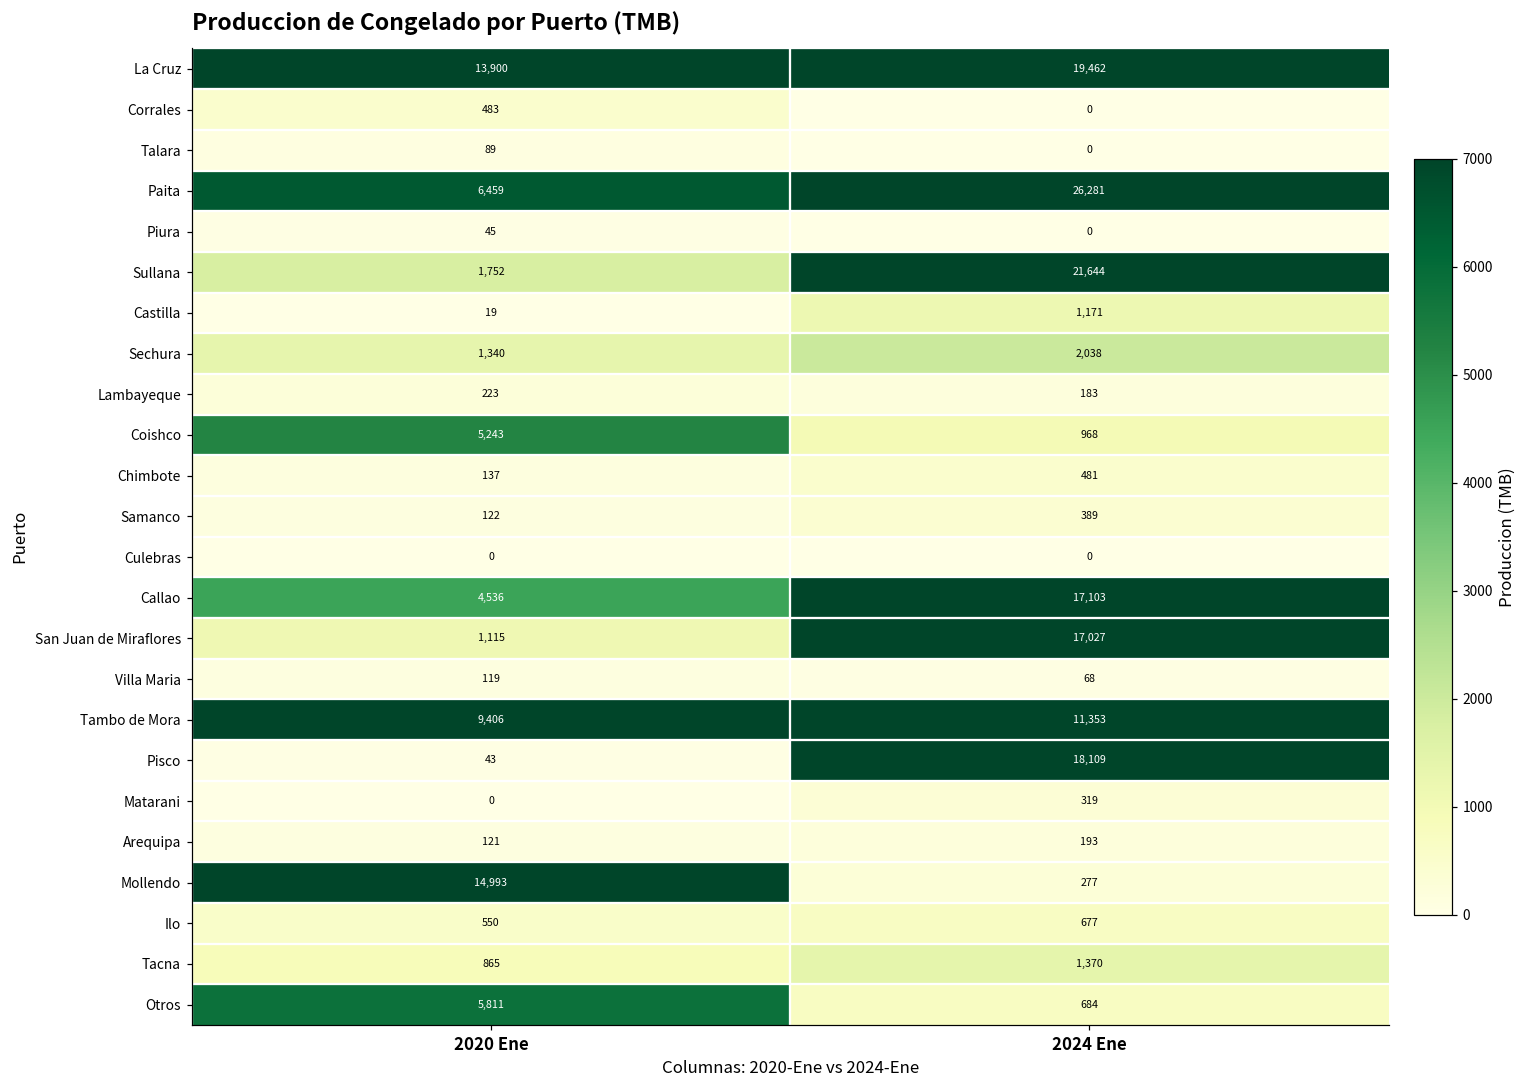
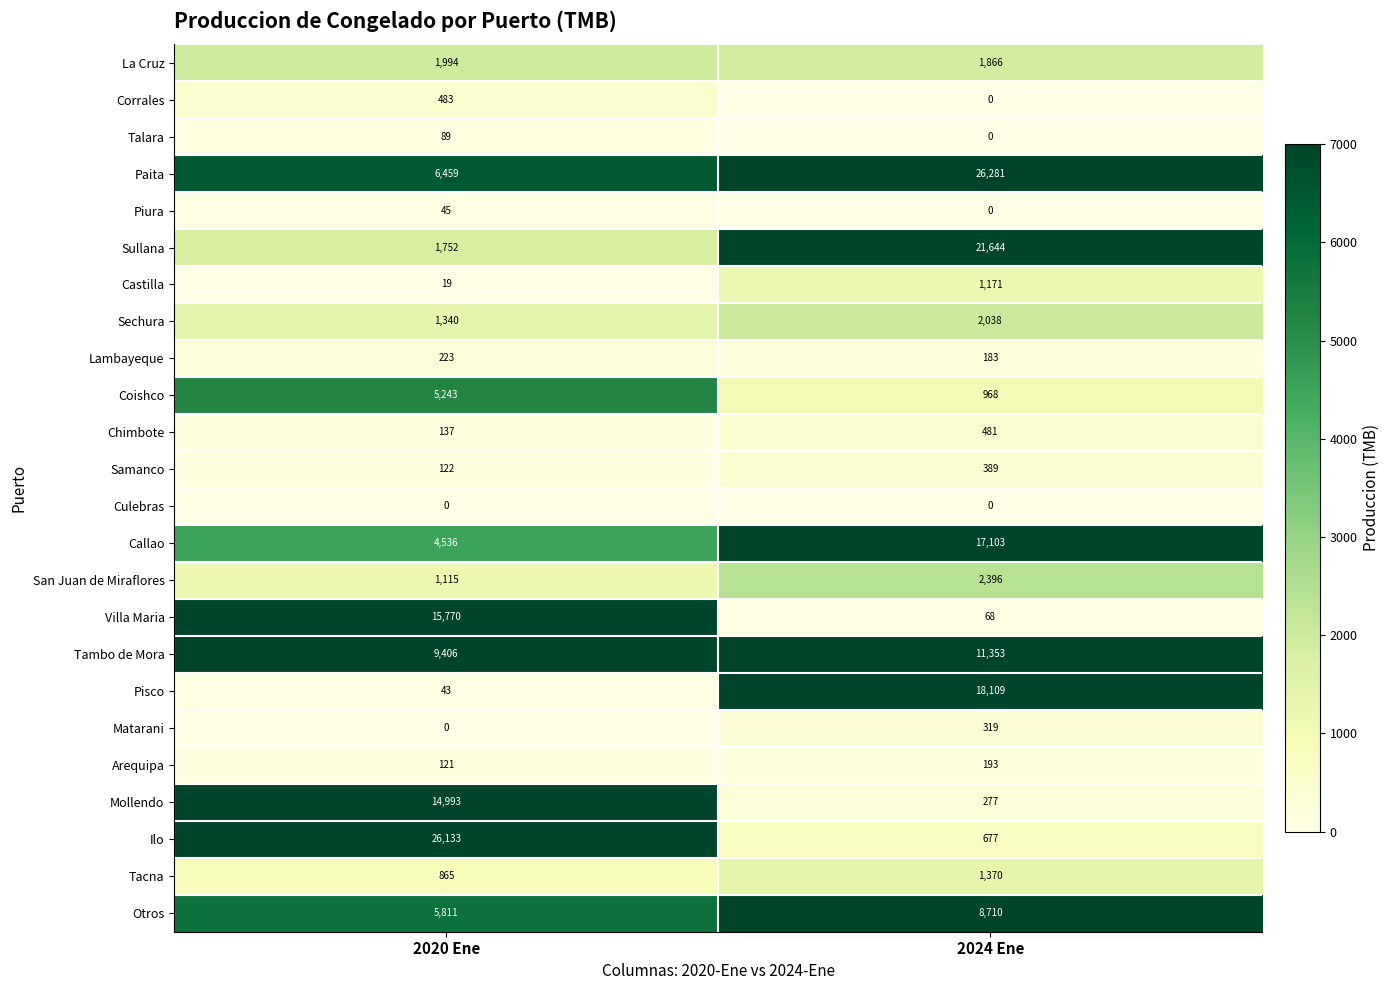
La Cruz, 2020 Ene: 13,900 -> 1,994
La Cruz, 2024 Ene: 19,462 -> 1,866
San Juan de Miraflores, 2024 Ene: 17,027 -> 2,396
Villa Maria, 2020 Ene: 119 -> 15,770
Ilo, 2020 Ene: 550 -> 26,133
Otros, 2024 Ene: 684 -> 8,710
